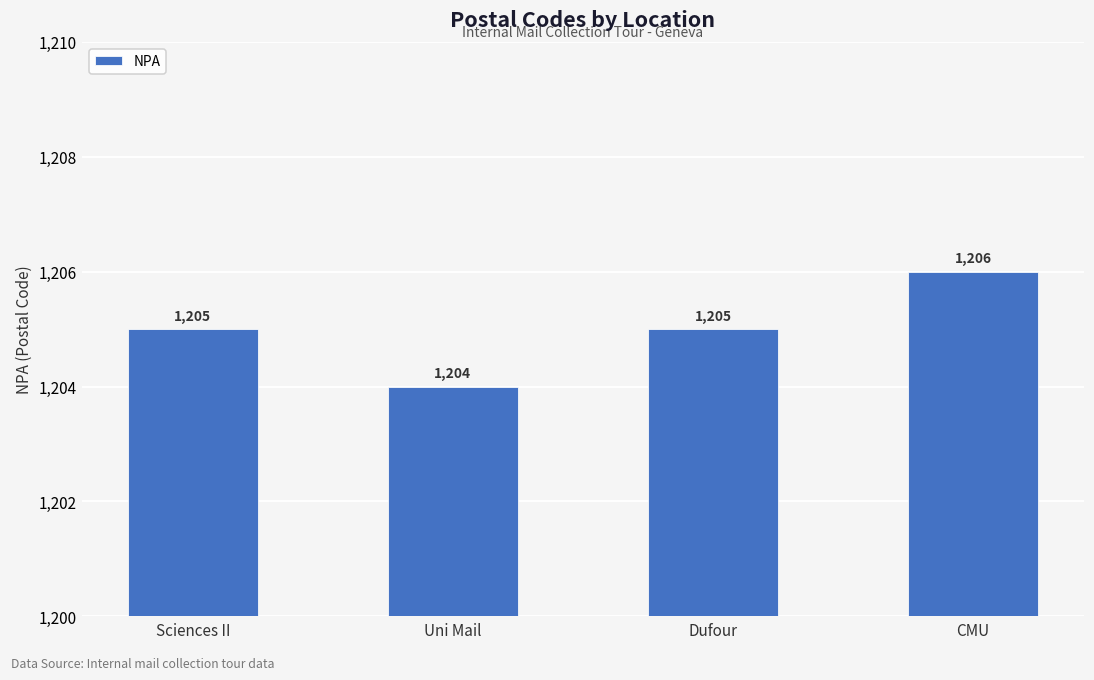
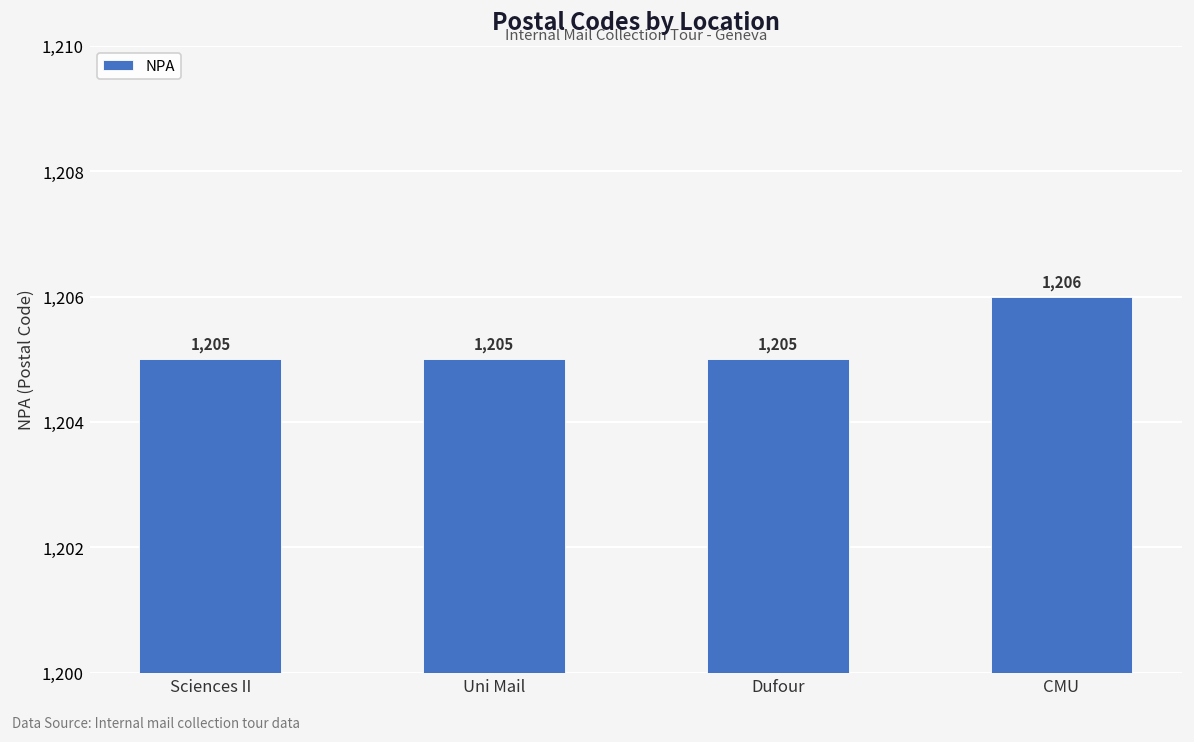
Uni Mail: 1,204 -> 1,205
